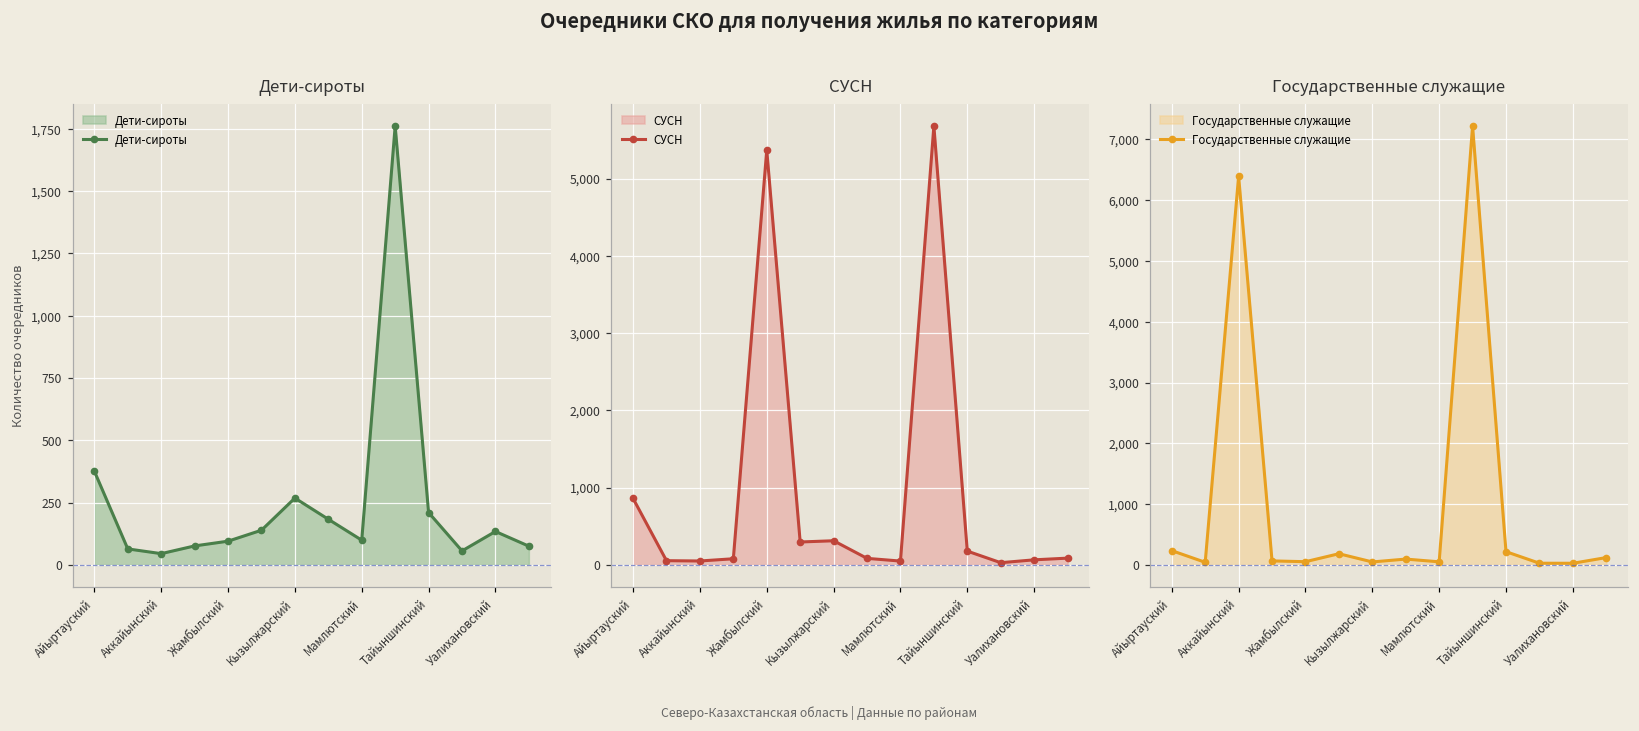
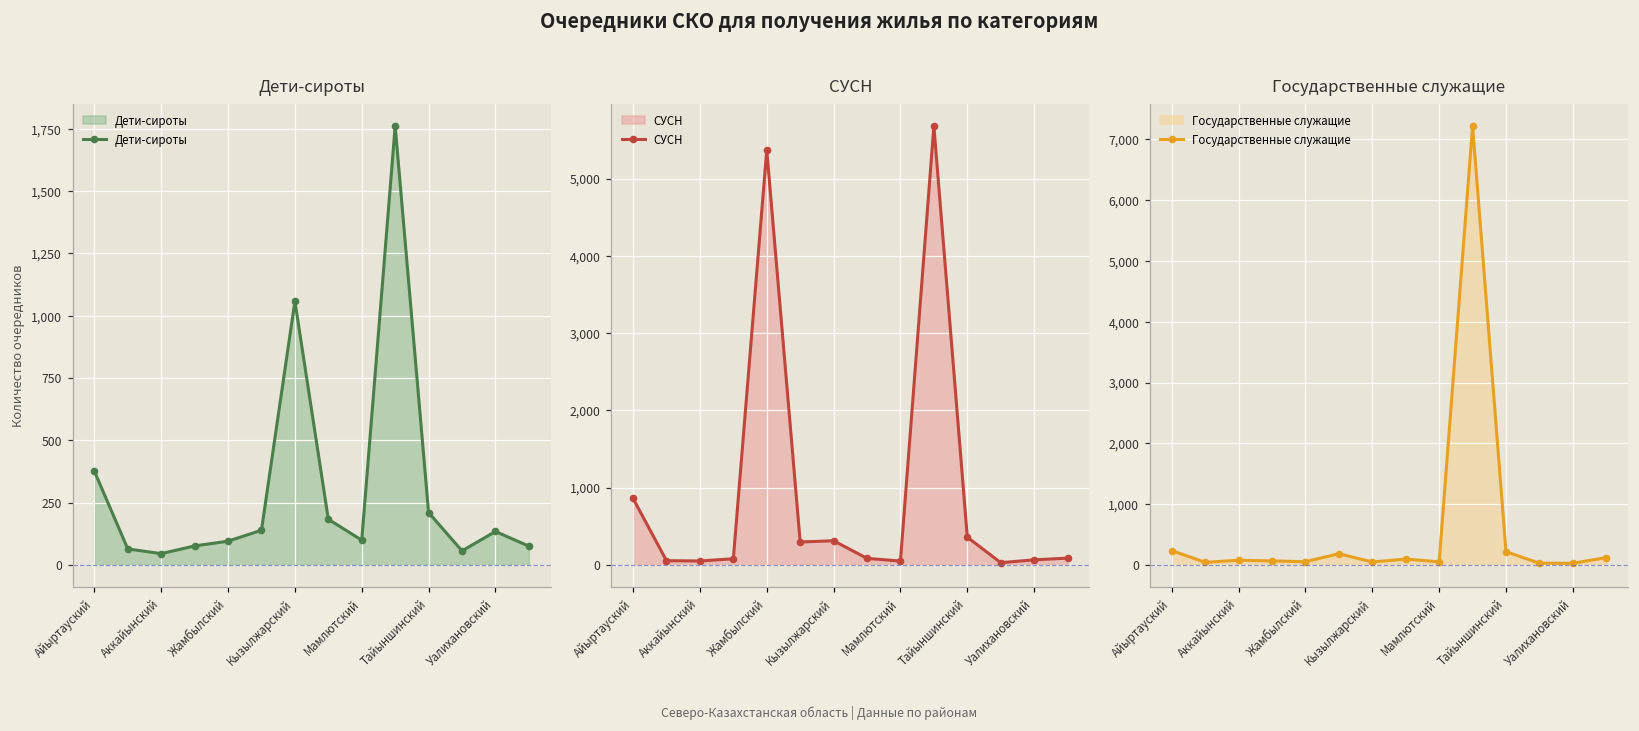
Дети-сироты, Кызылжарский: 270 -> 1,060
СУСН, Тайыншинский: 200 -> 400
Государственные служащие, Аккайынский: 6,400 -> 100
